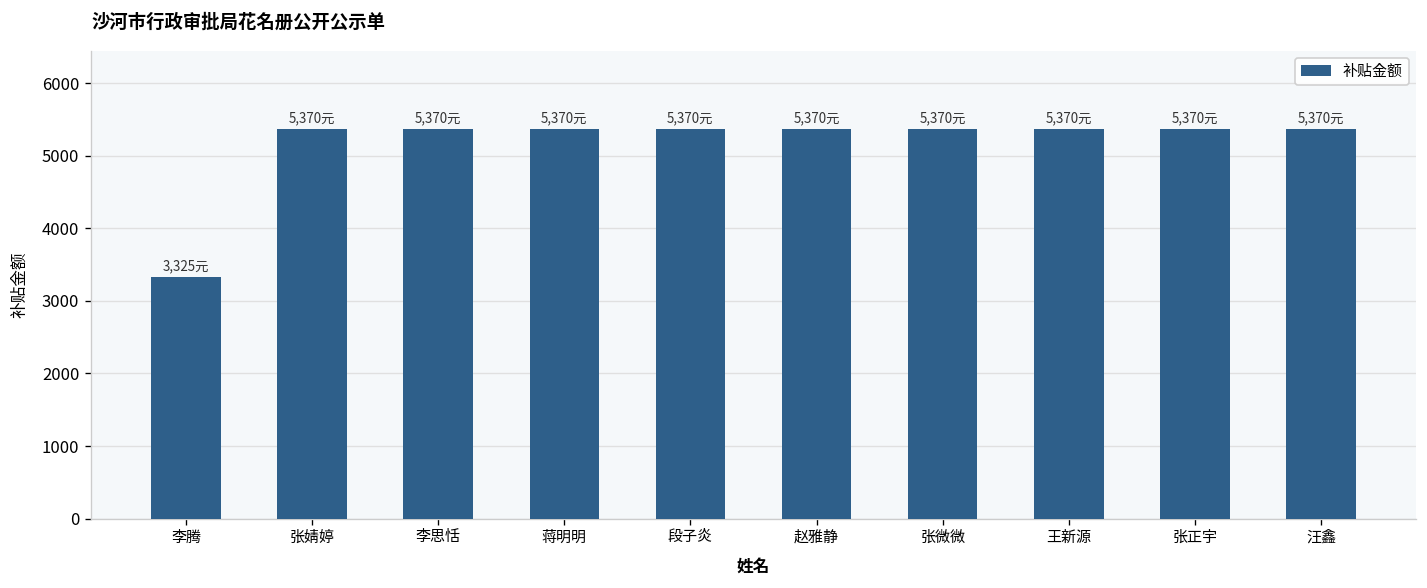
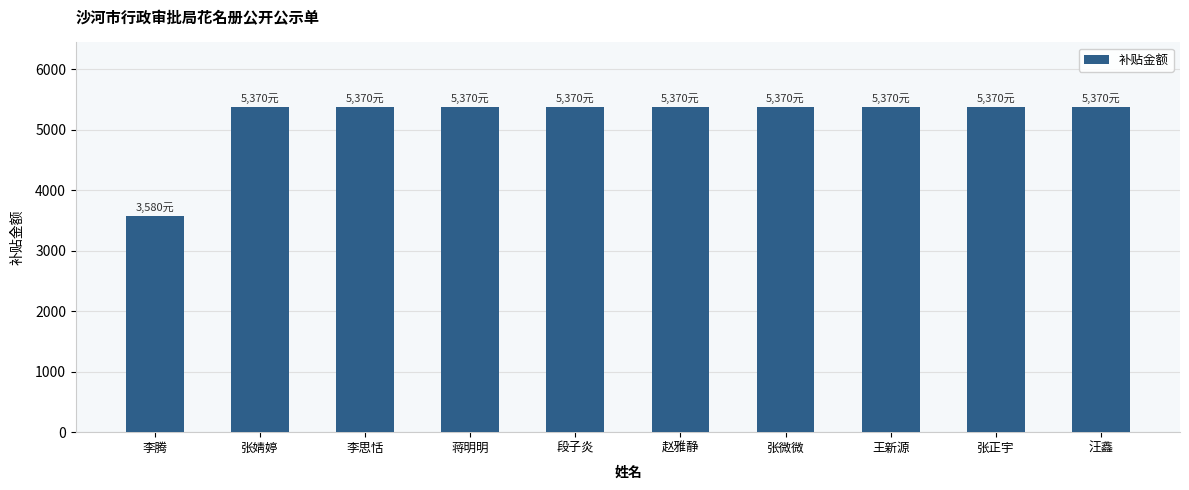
李腾: 3,325元 -> 3,580元
